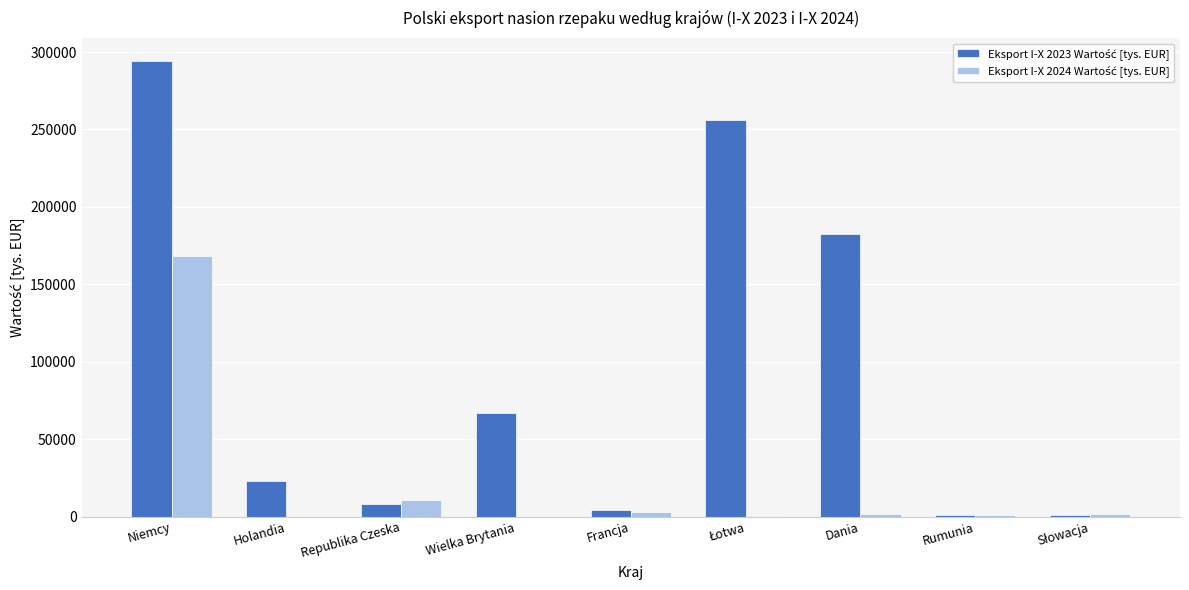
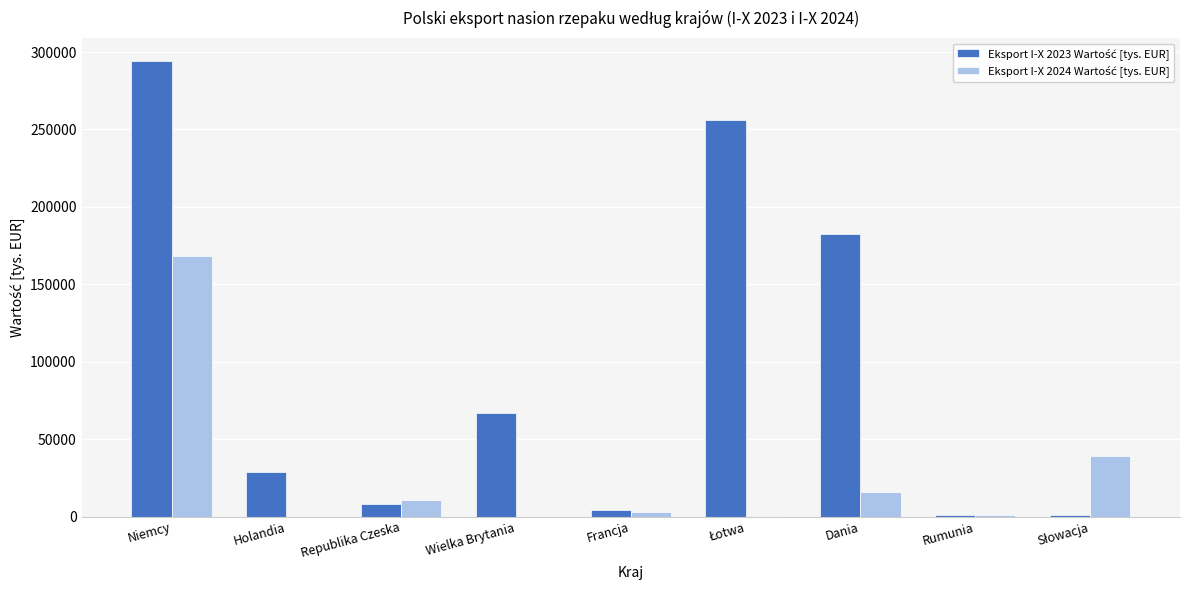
Eksport I-X 2023 Wartość [tys. EUR], Holandia: 23000 -> 29000
Eksport I-X 2024 Wartość [tys. EUR], Dania: 1000 -> 16000
Eksport I-X 2024 Wartość [tys. EUR], Słowacja: 2000 -> 39000
